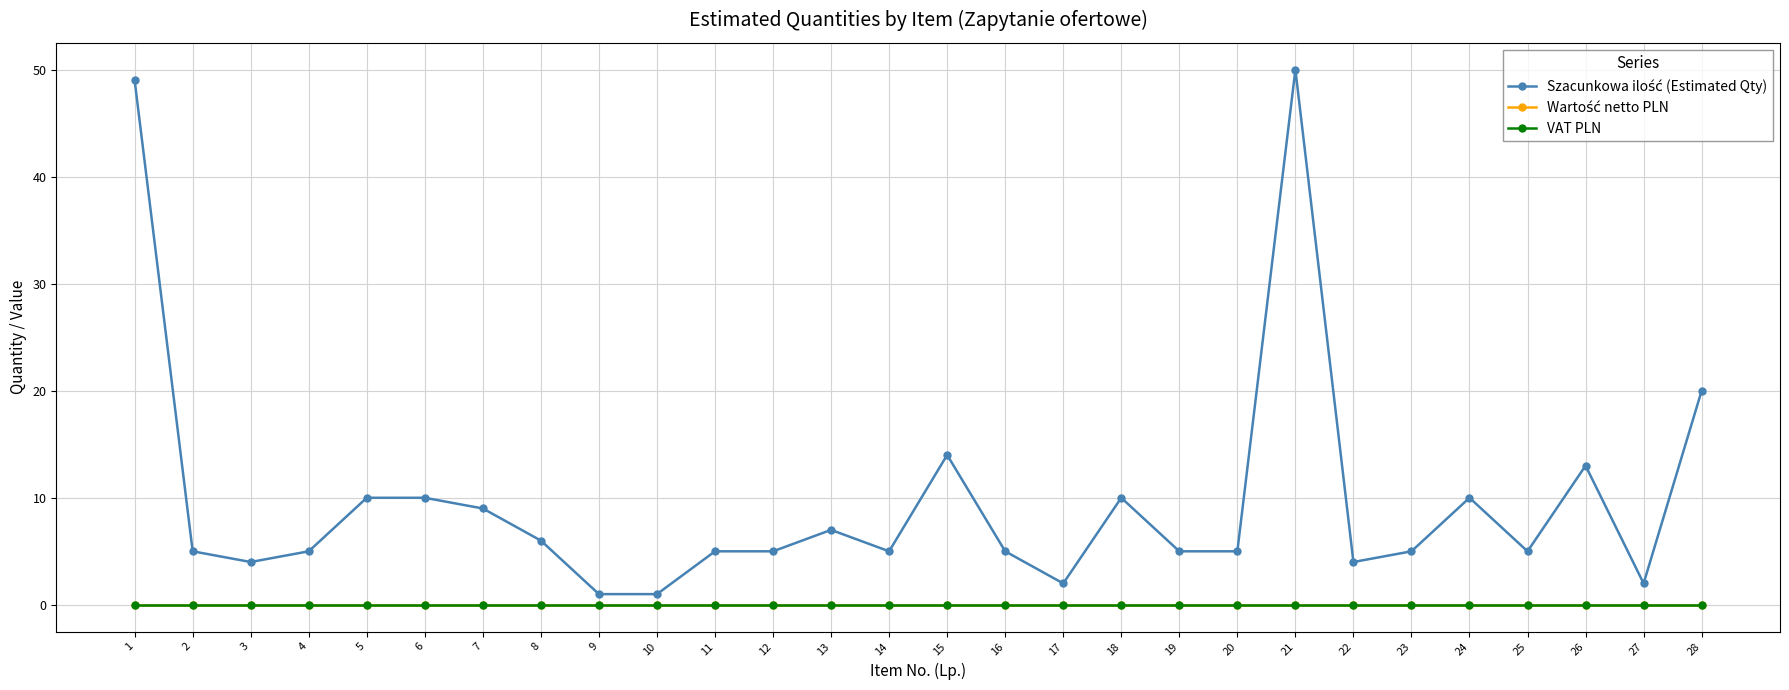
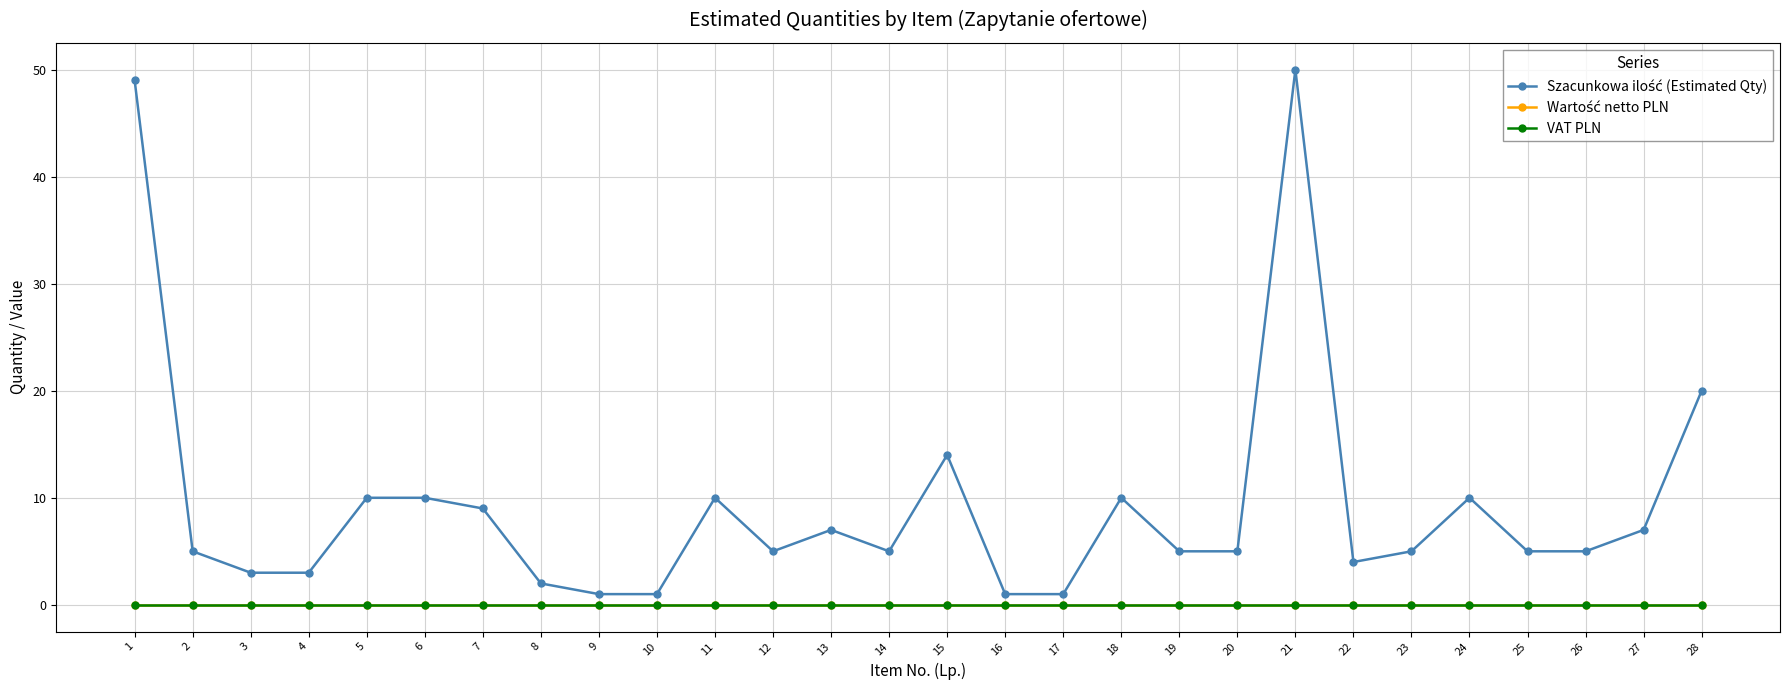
Szacunkowa ilość (Estimated Qty), 3: 4 -> 3
Szacunkowa ilość (Estimated Qty), 4: 5 -> 3
Szacunkowa ilość (Estimated Qty), 8: 6 -> 2
Szacunkowa ilość (Estimated Qty), 11: 5 -> 10
Szacunkowa ilość (Estimated Qty), 16: 5 -> 1
Szacunkowa ilość (Estimated Qty), 17: 2 -> 1
Szacunkowa ilość (Estimated Qty), 26: 13 -> 5
Szacunkowa ilość (Estimated Qty), 27: 2 -> 7
